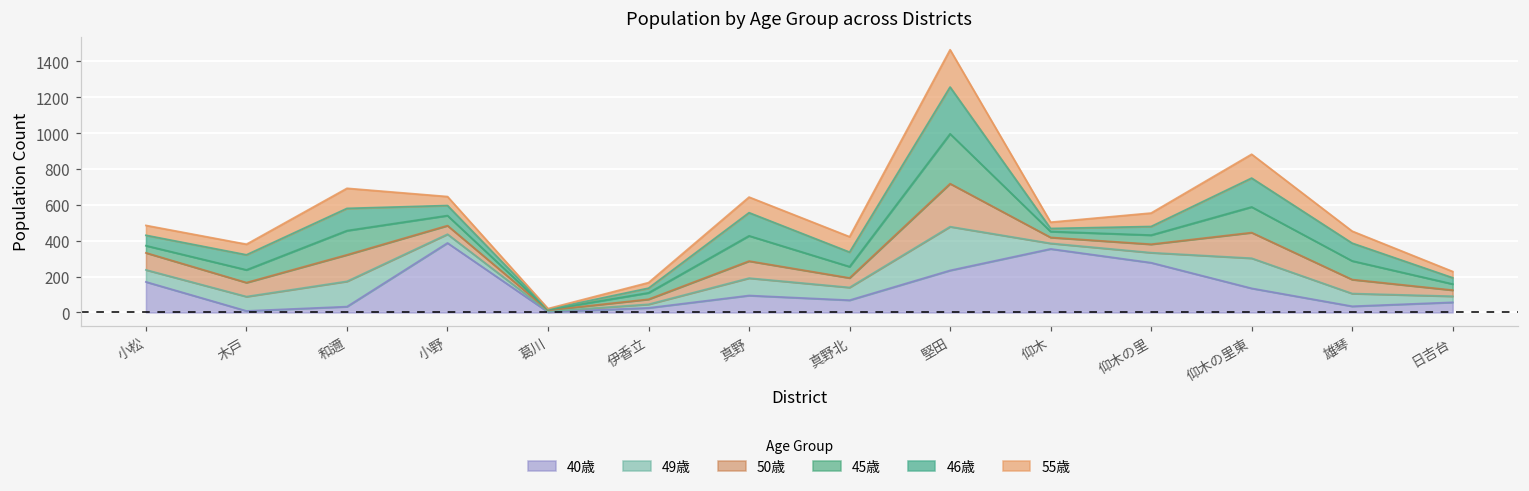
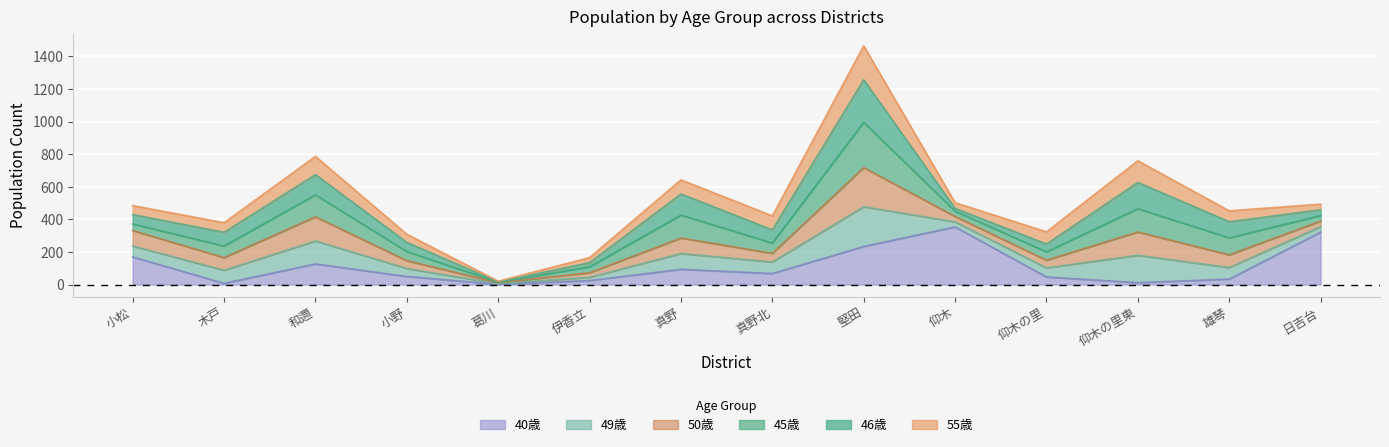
40歳, 和邇: 30 -> 130
40歳, 小野: 390 -> 50
40歳, 仰木の里: 280 -> 50
40歳, 仰木の里東: 130 -> 10
40歳, 日吉台: 60 -> 320
